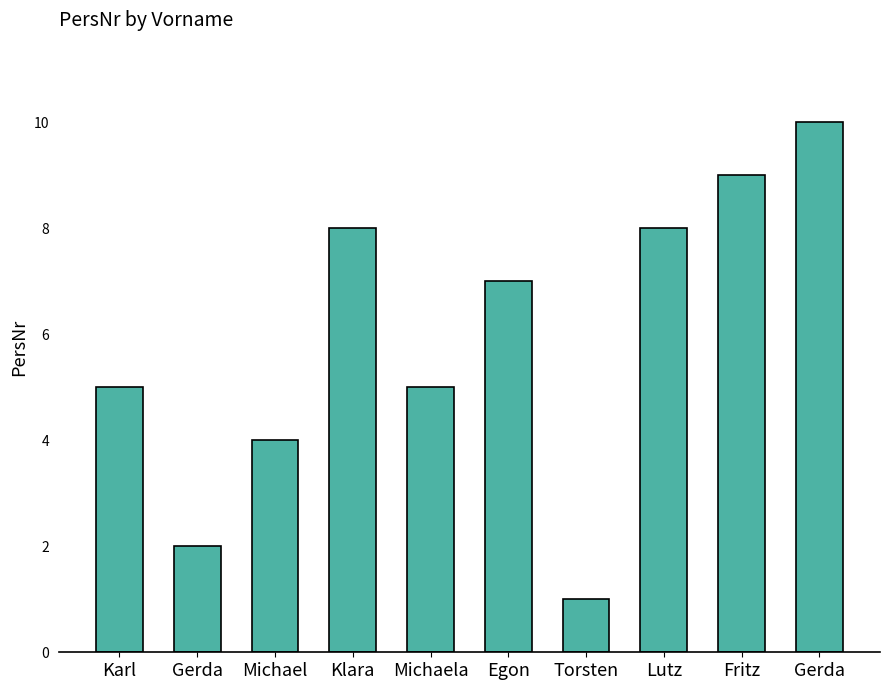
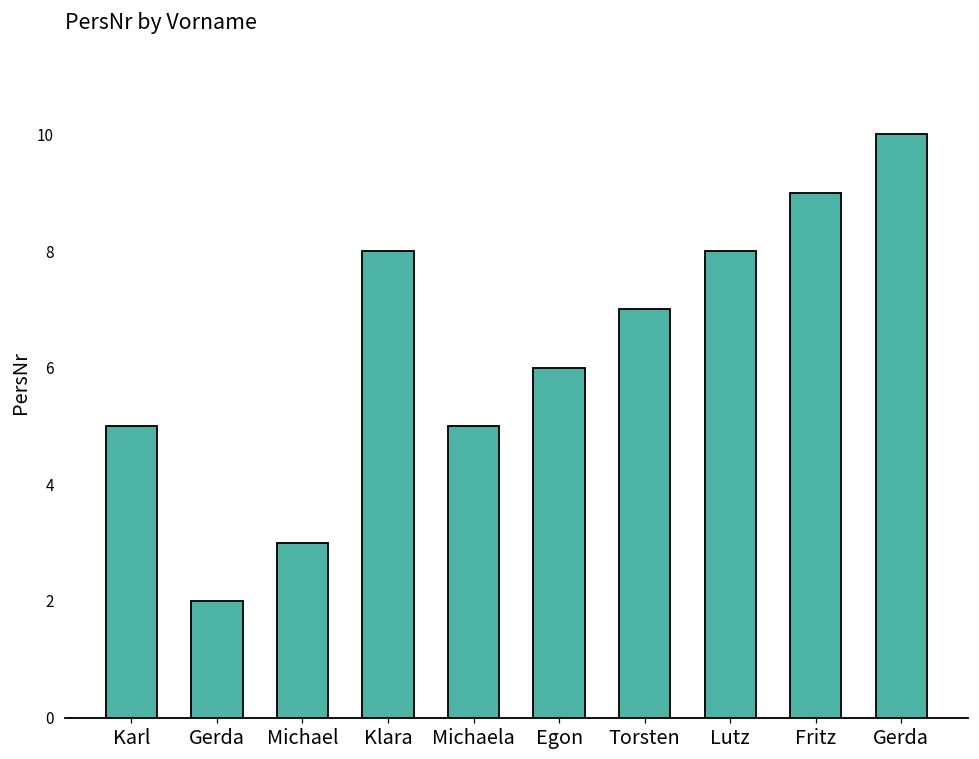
Michael: 4 -> 3
Egon: 7 -> 6
Torsten: 1 -> 7
